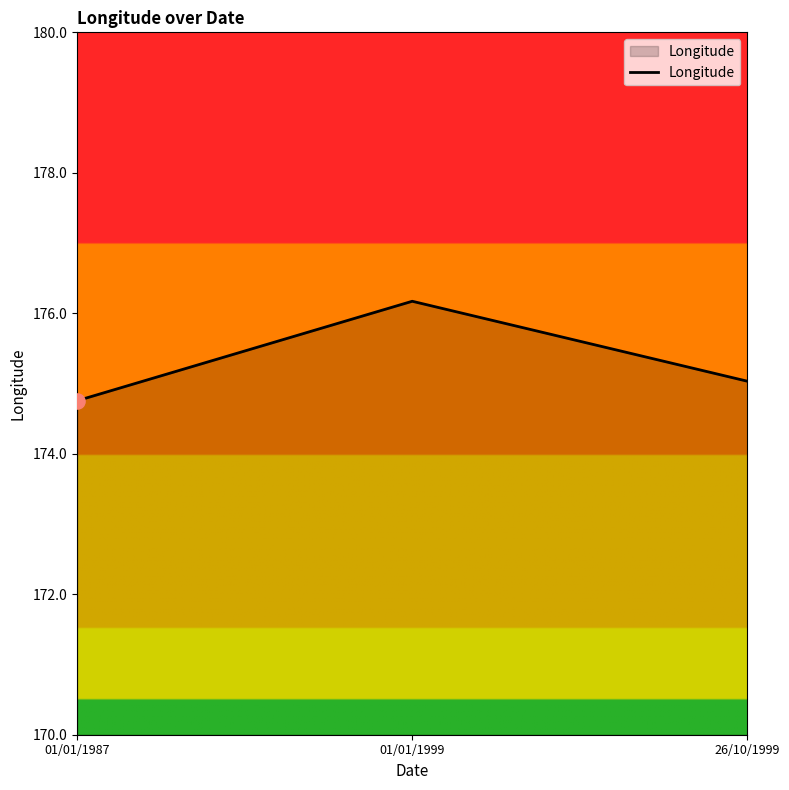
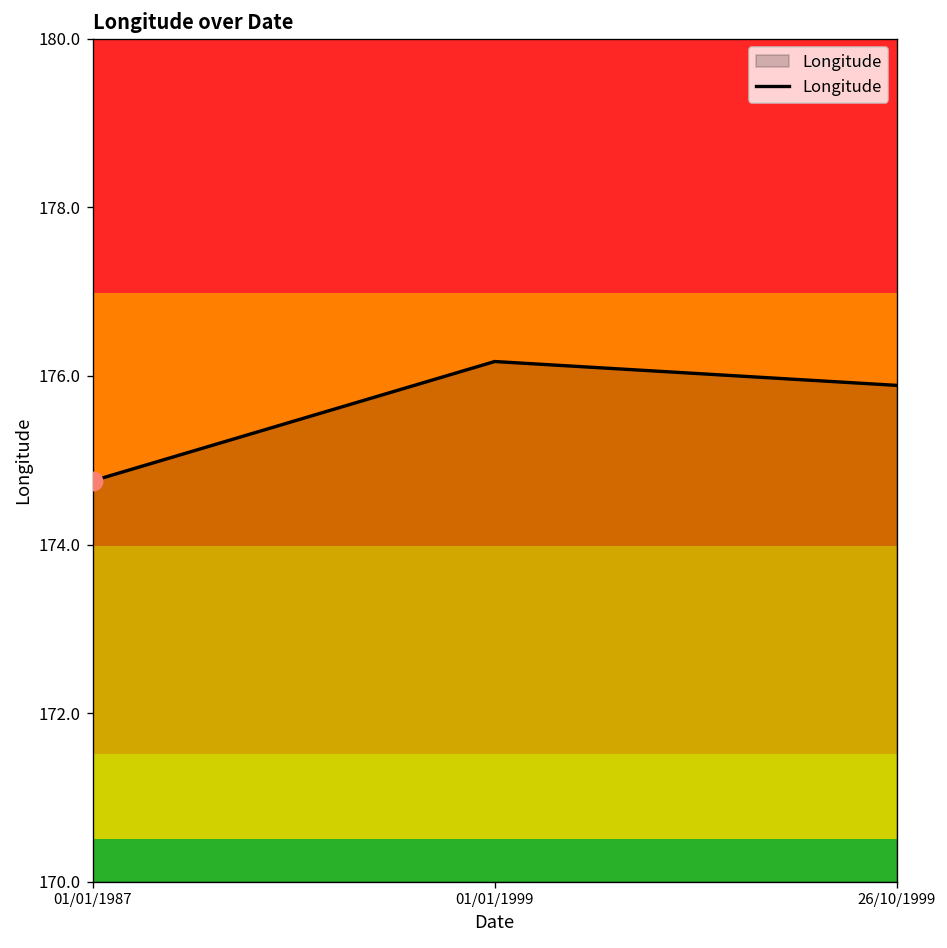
Longitude, 26/10/1999: 175.0 -> 175.9
